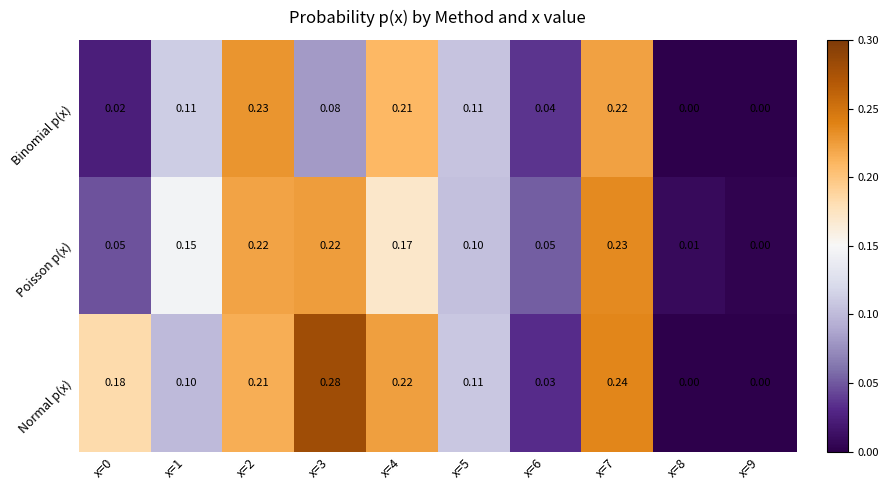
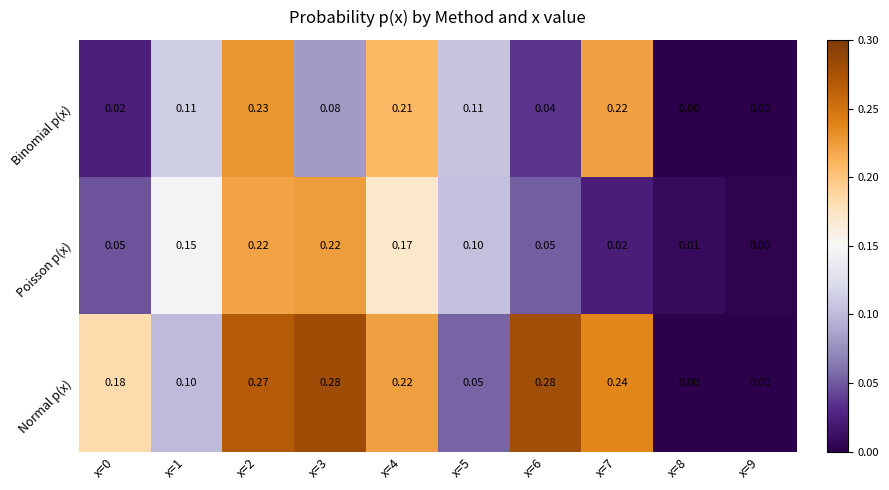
Poisson p(x), x=7: 0.23 -> 0.02
Normal p(x), x=2: 0.21 -> 0.27
Normal p(x), x=5: 0.11 -> 0.05
Normal p(x), x=6: 0.03 -> 0.28
